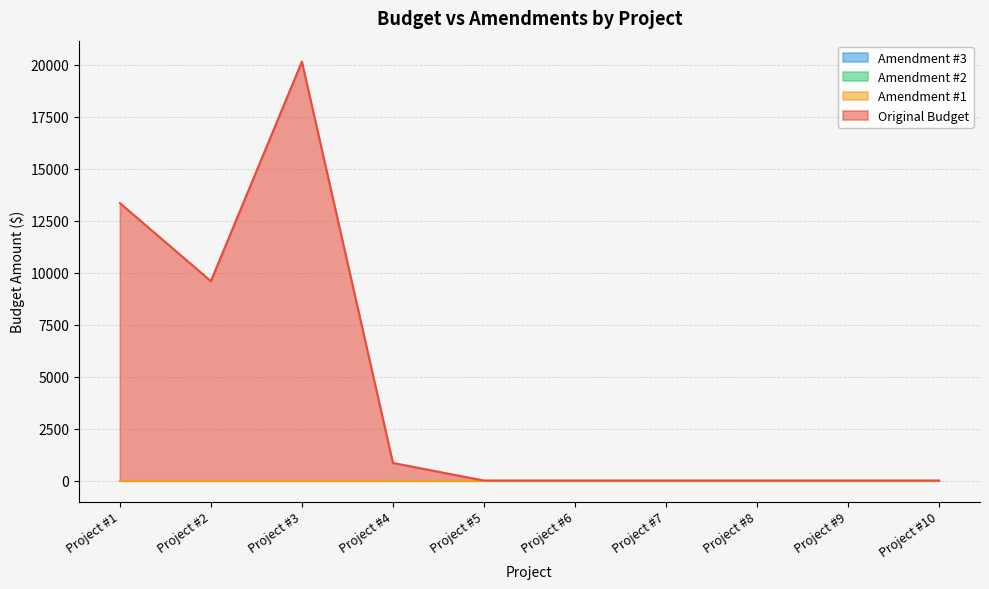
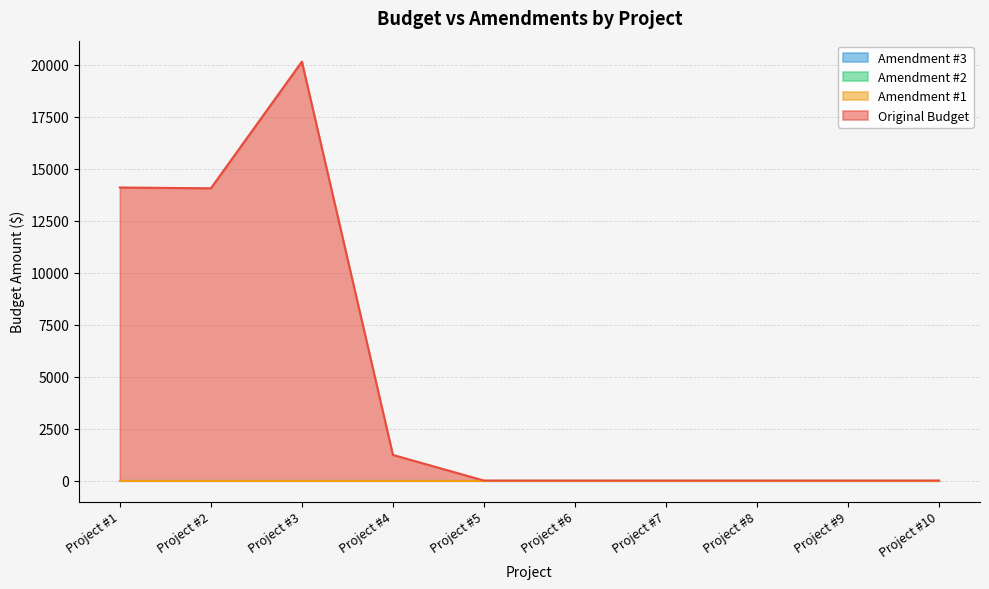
Original Budget, Project #1: 13400 -> 14100
Original Budget, Project #2: 9600 -> 14100
Original Budget, Project #4: 800 -> 1200
